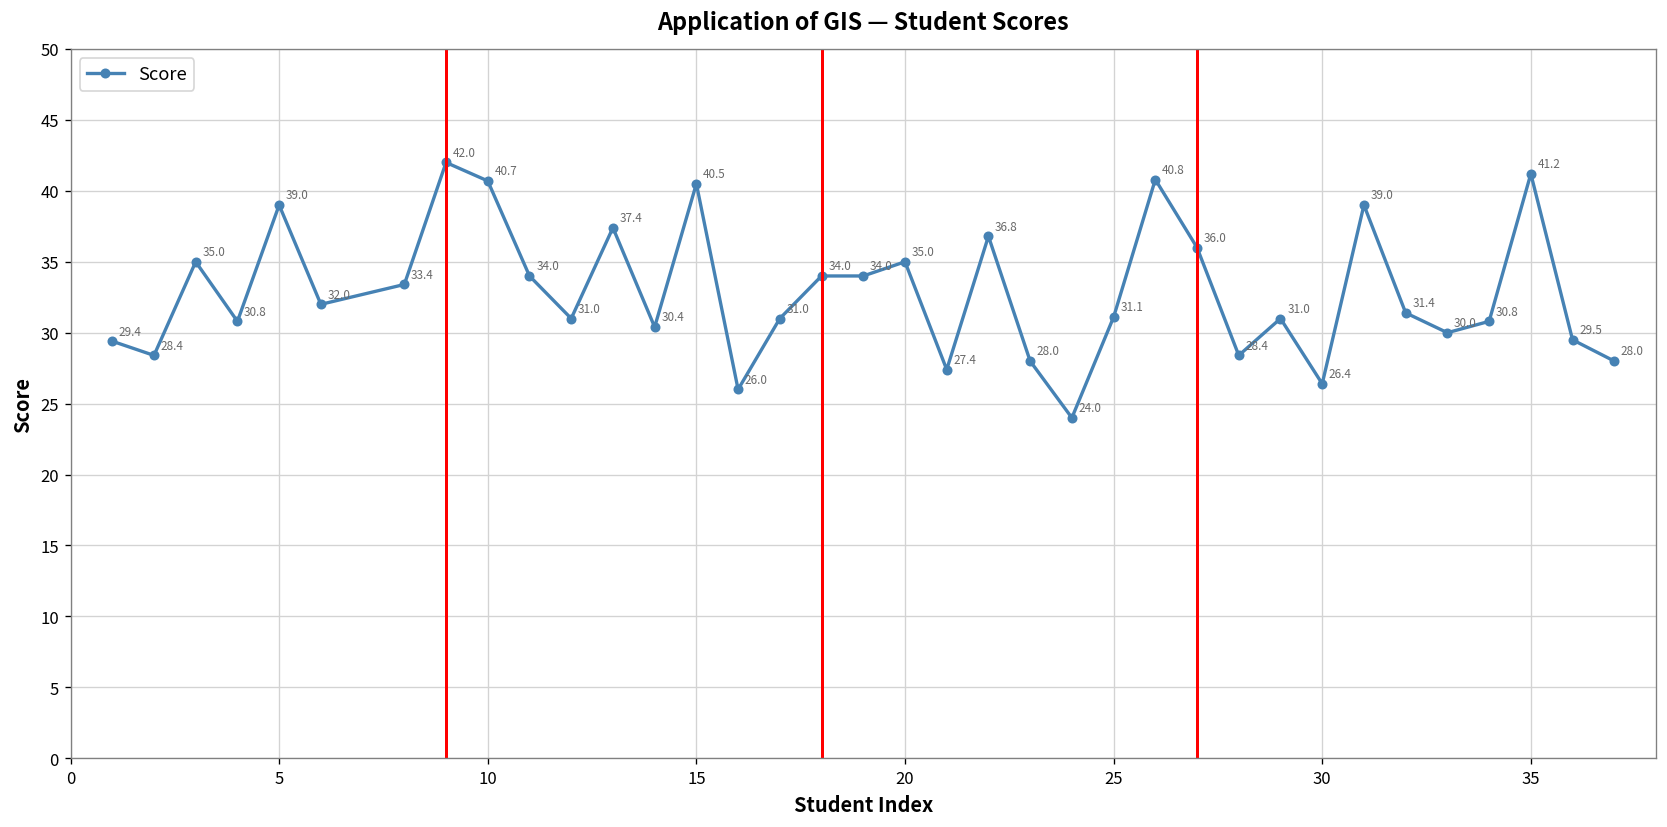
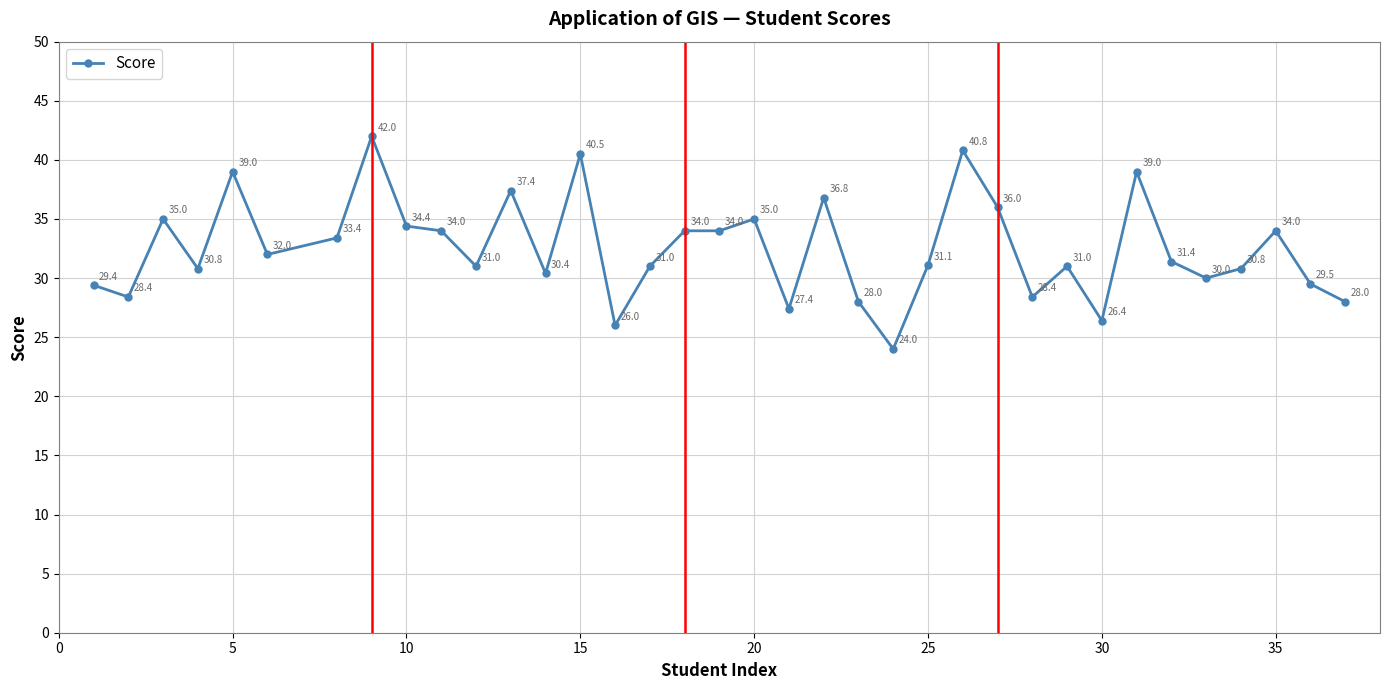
10: 40.7 -> 34.4
35: 41.2 -> 34.0
